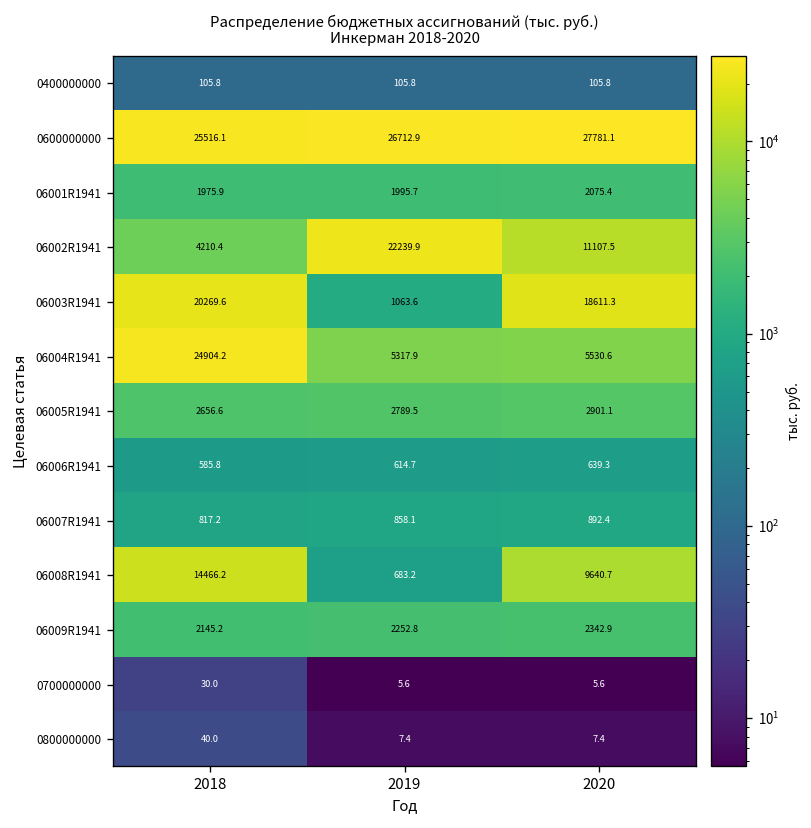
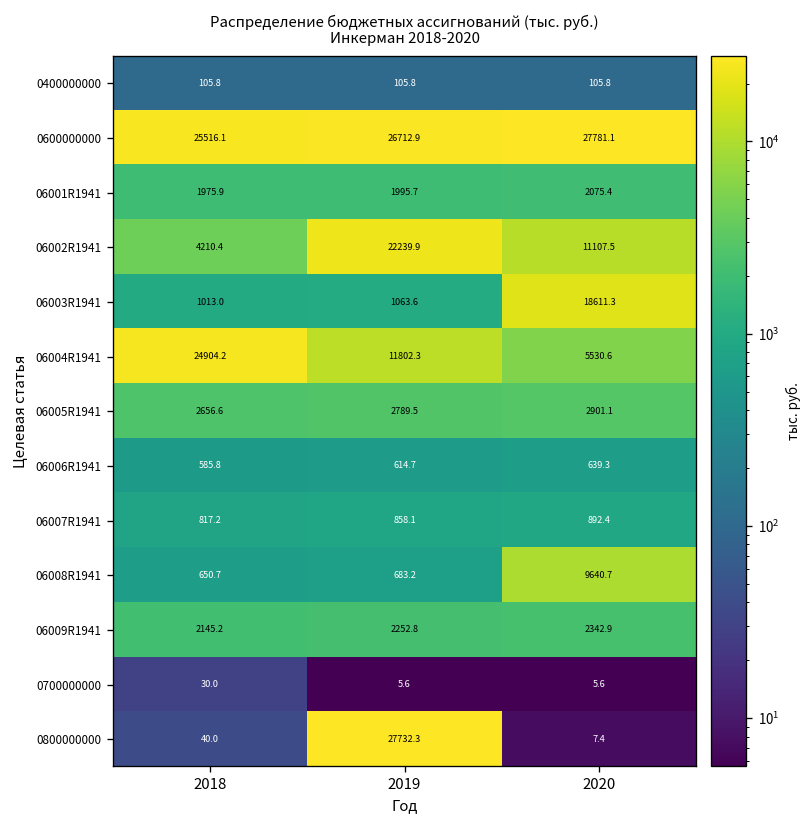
06003R1941, 2018: 20269.6 -> 1013.0
06004R1941, 2019: 5317.9 -> 11802.3
06008R1941, 2018: 14466.2 -> 650.7
0800000000, 2019: 7.4 -> 27732.3
